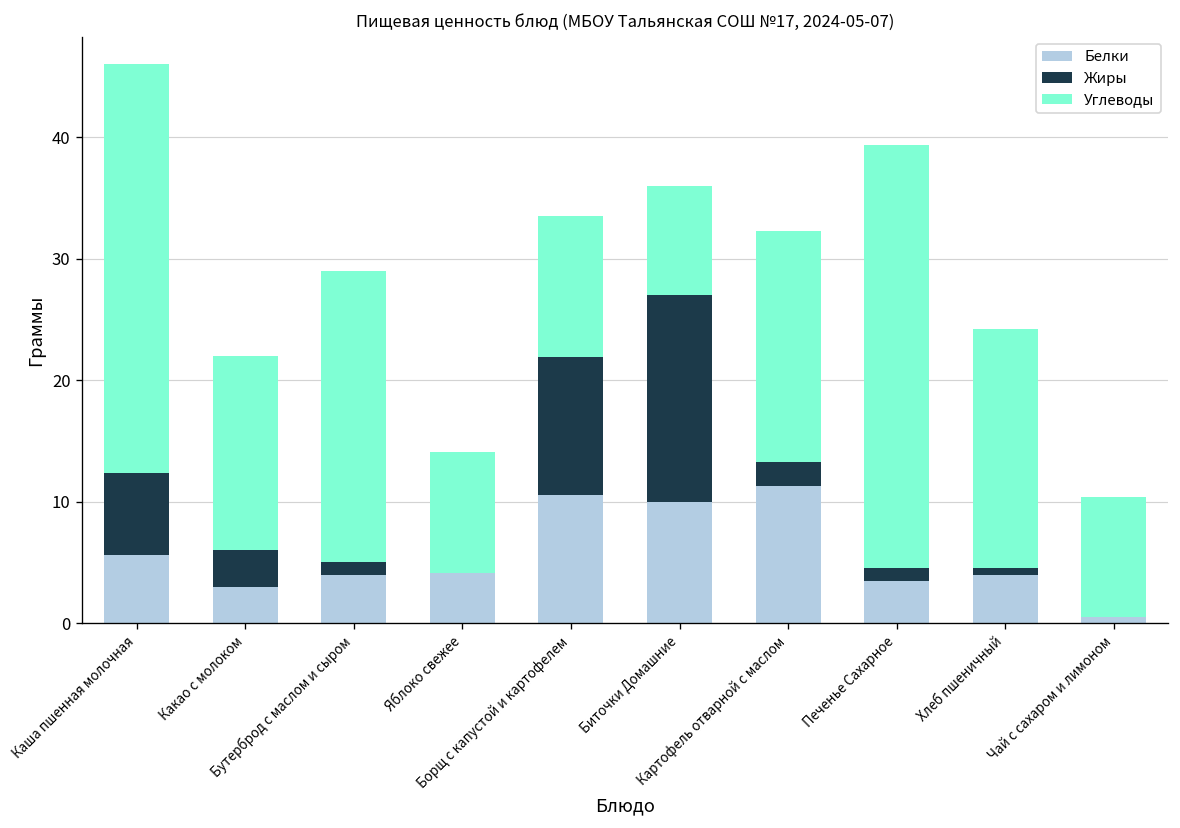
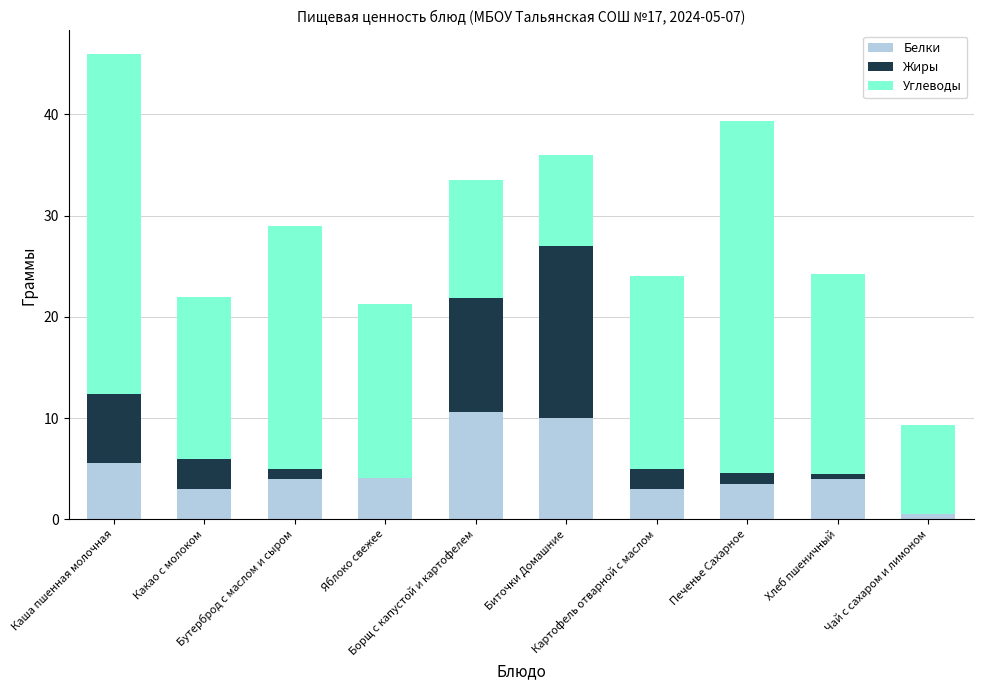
Углеводы, Яблоко свежее: 10.0 -> 17.2
Белки, Картофель отварной с маслом: 11.3 -> 3.0
Углеводы, Чай с сахаром и лимоном: 9.9 -> 8.8
